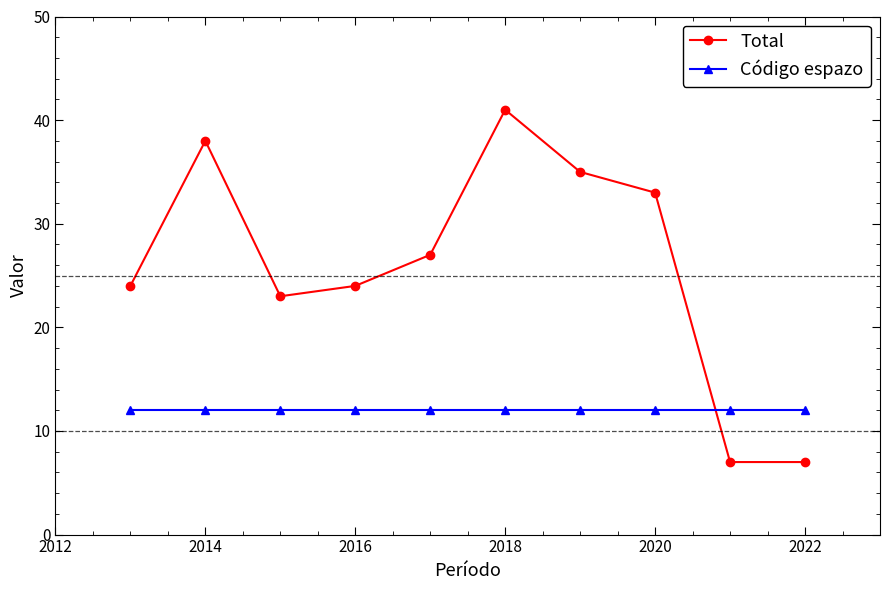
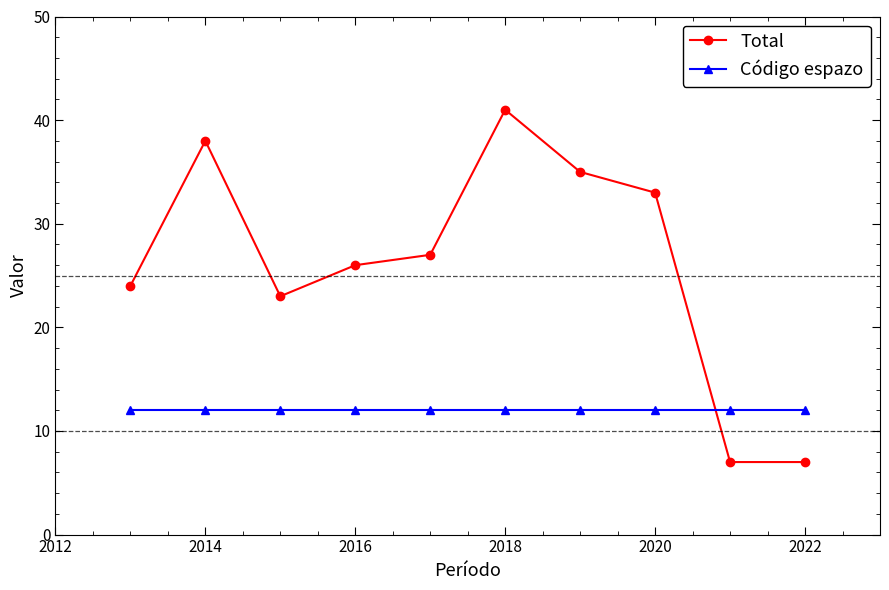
Total, 2016: 24 -> 26
